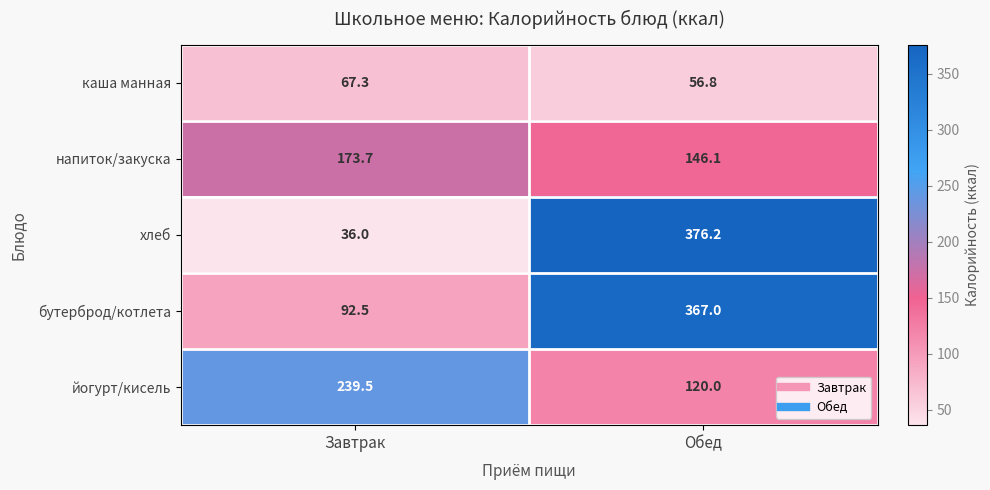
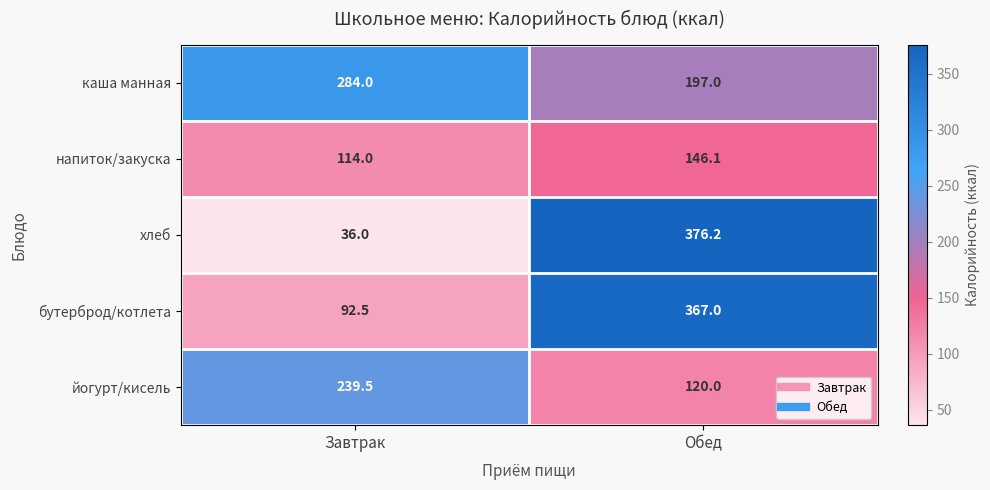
каша манная, Завтрак: 67.3 -> 284.0
каша манная, Обед: 56.8 -> 197.0
напиток/закуска, Завтрак: 173.7 -> 114.0
